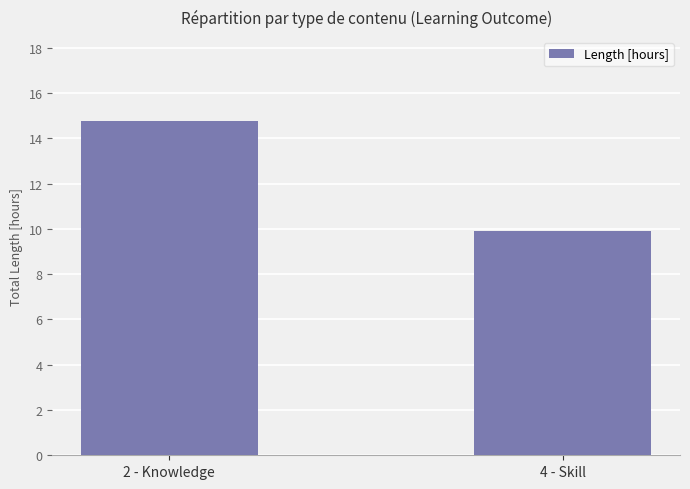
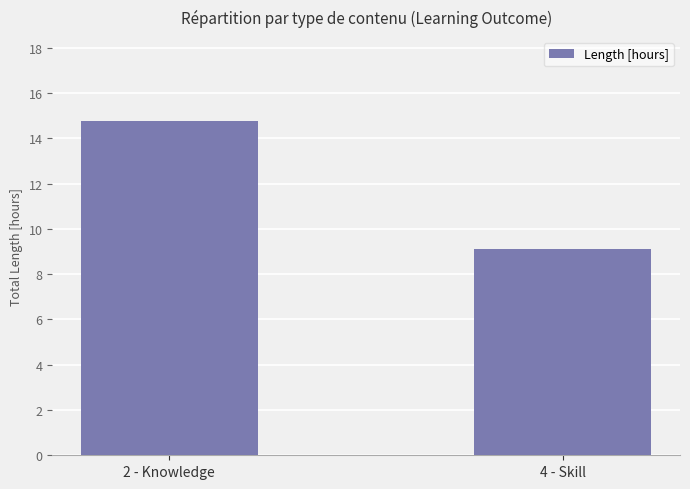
4 - Skill: 9.9 -> 9.1
